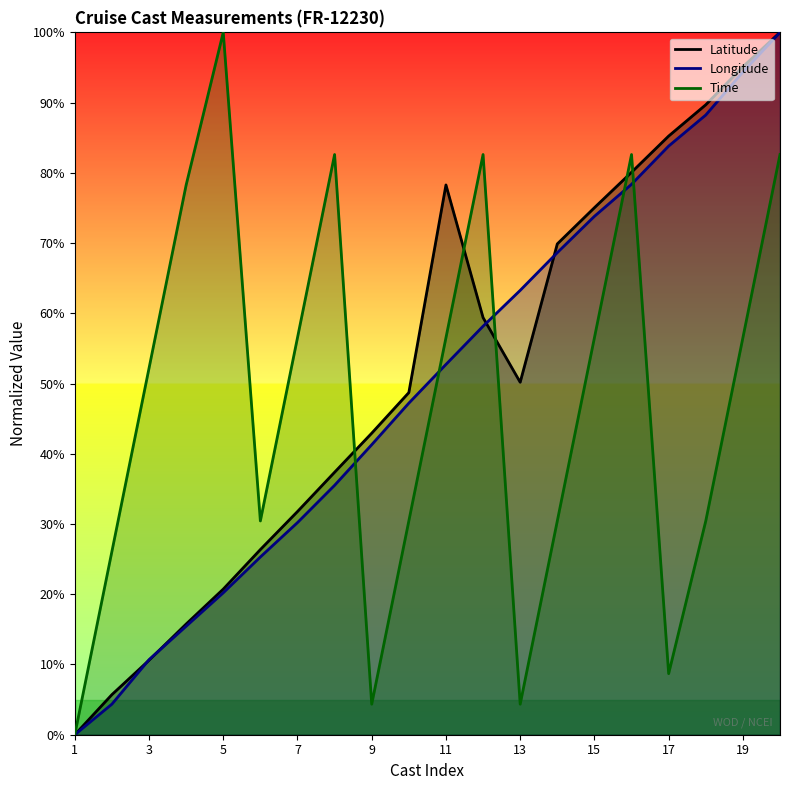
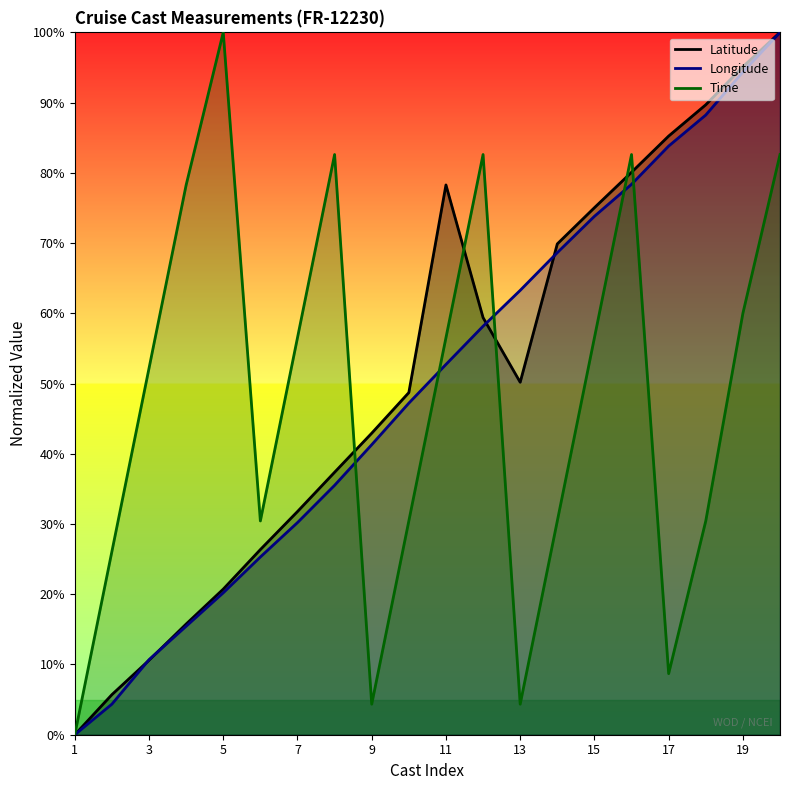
Time, 19: 57% -> 60%
